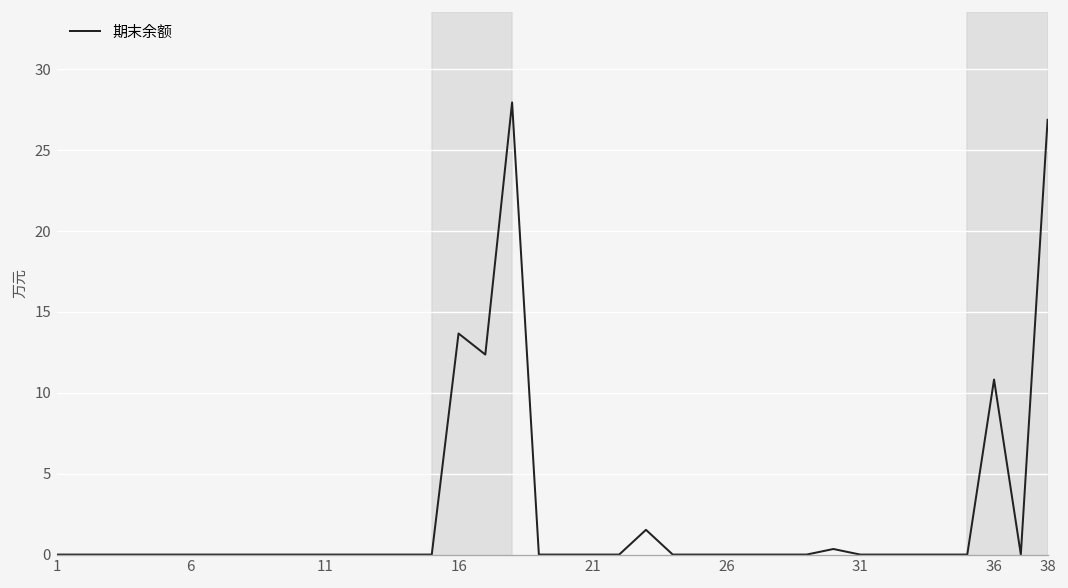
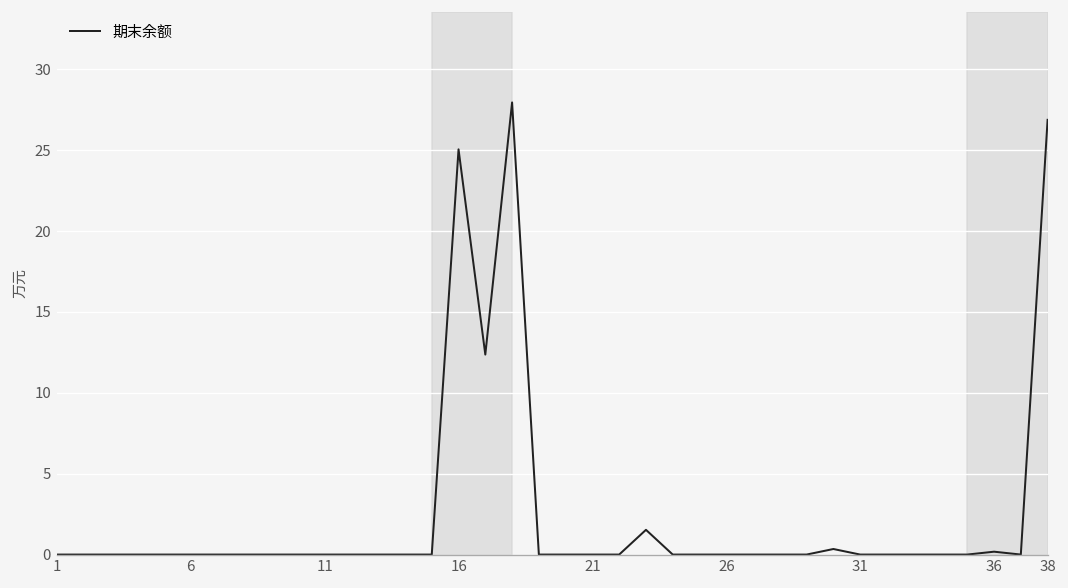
16: 13.7 -> 25.1
36: 10.8 -> 0.2
